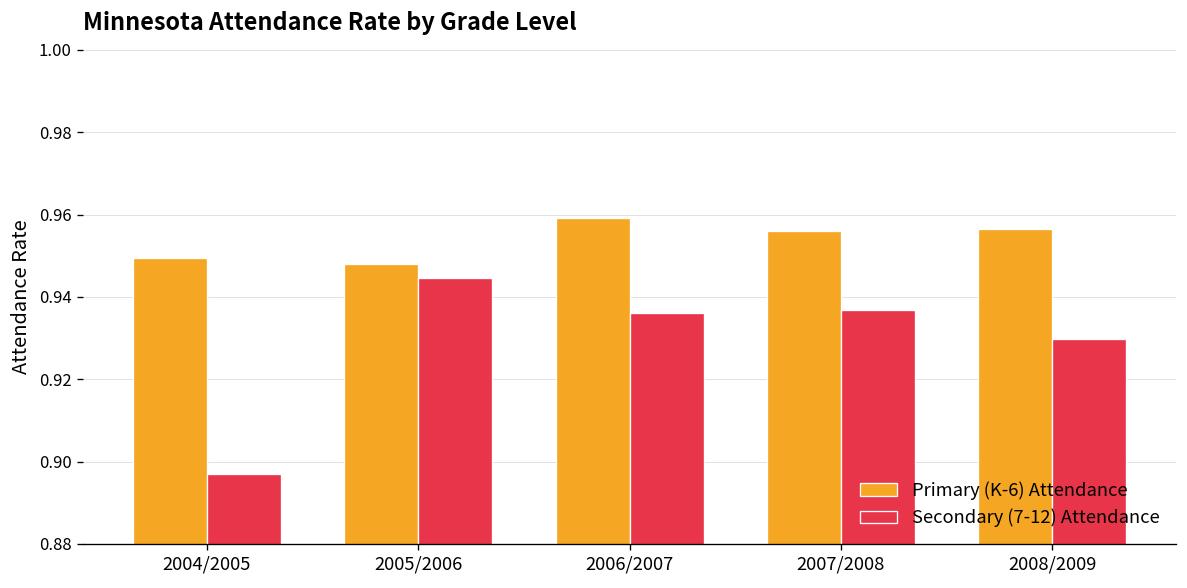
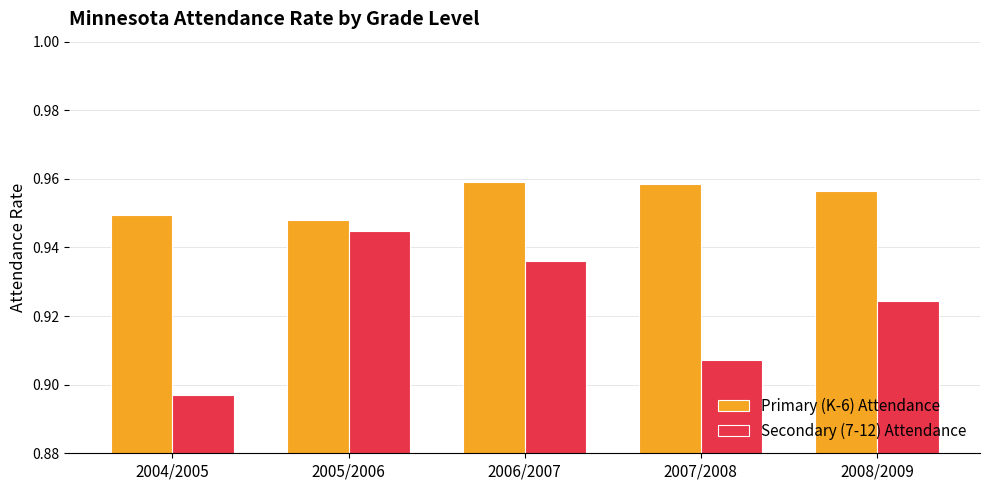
Primary (K-6) Attendance, 2007/2008: 0.956 -> 0.959
Secondary (7-12) Attendance, 2007/2008: 0.937 -> 0.907
Secondary (7-12) Attendance, 2008/2009: 0.930 -> 0.924
